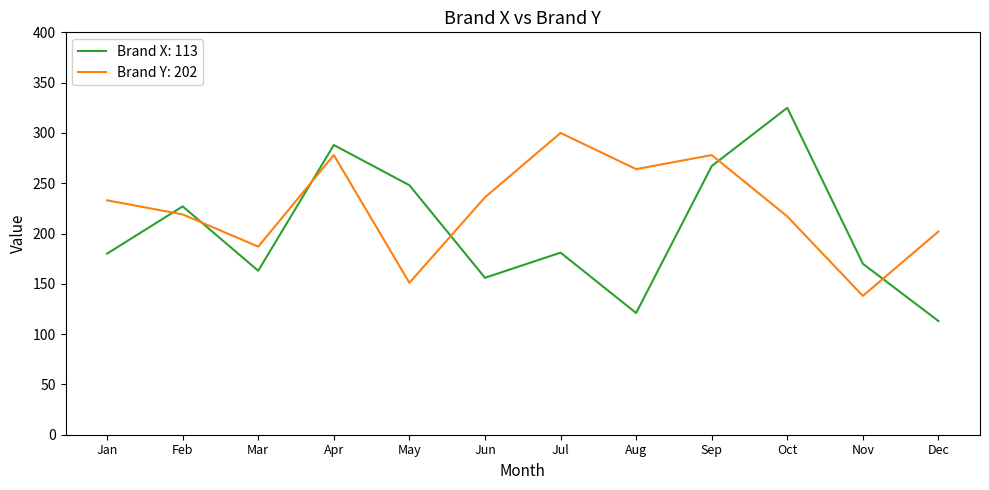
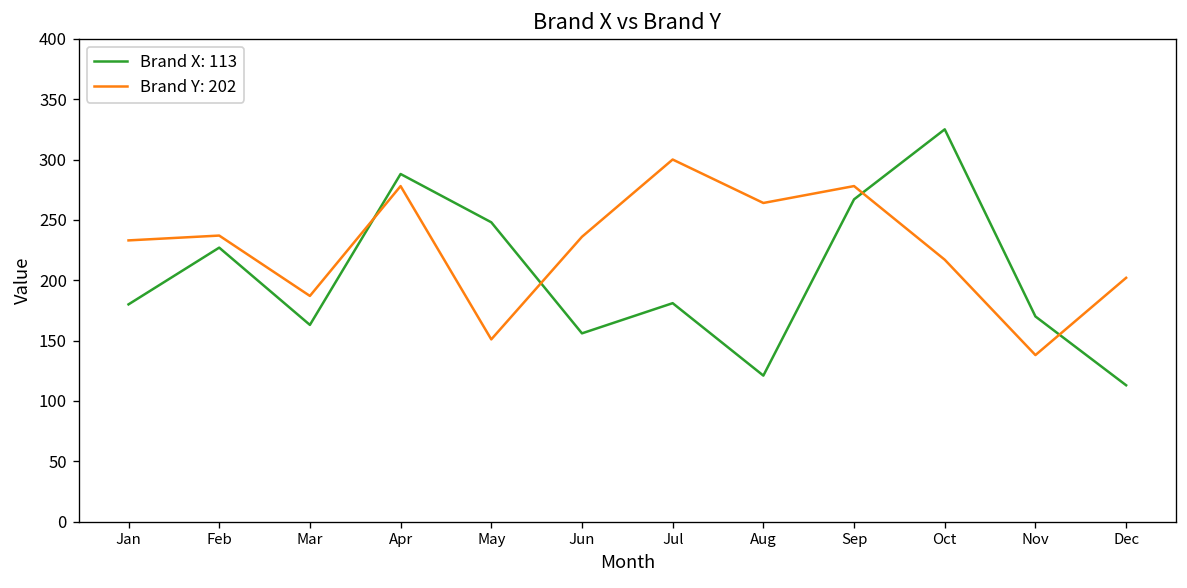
Brand Y: 202, Feb: 219 -> 237
